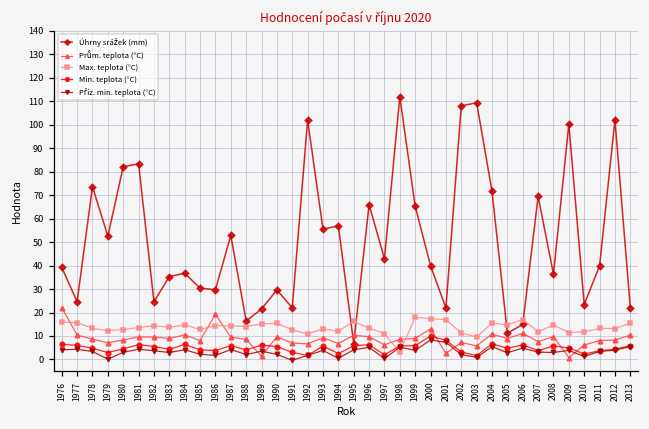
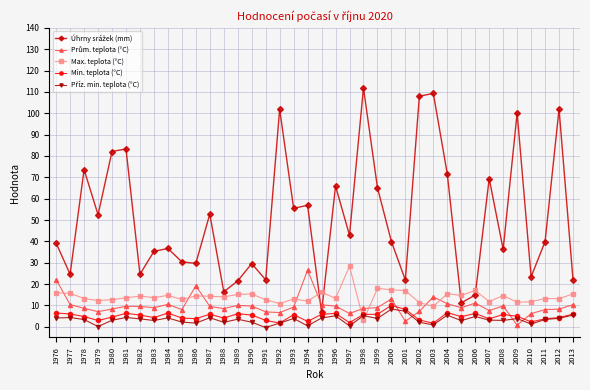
Prům. teplota (°C), 1989: 1 -> 10
Prům. teplota (°C), 1994: 7 -> 27
Max. teplota (°C), 1997: 11 -> 28
Prům. teplota (°C), 2003: 6 -> 14
